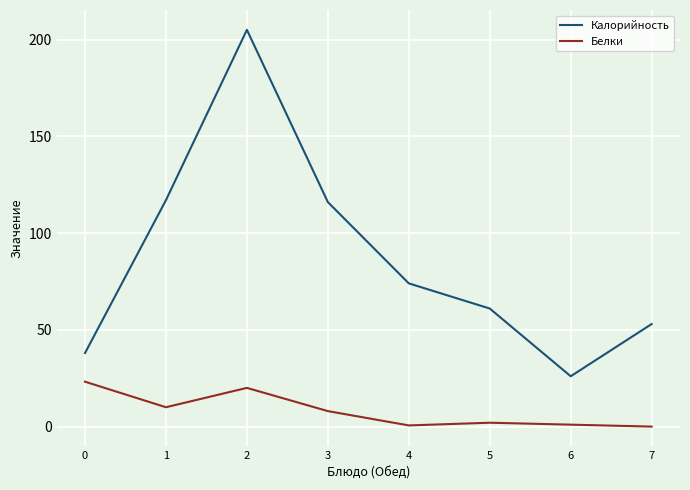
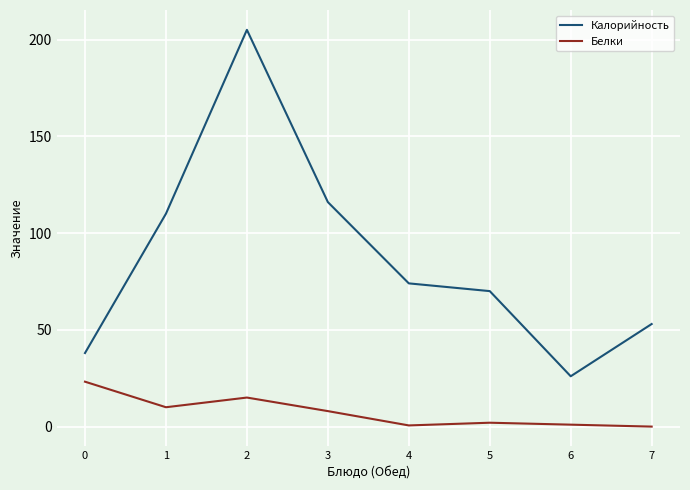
Калорийность, 1: 117 -> 110
Белки, 2: 20 -> 15
Калорийность, 5: 61 -> 70
